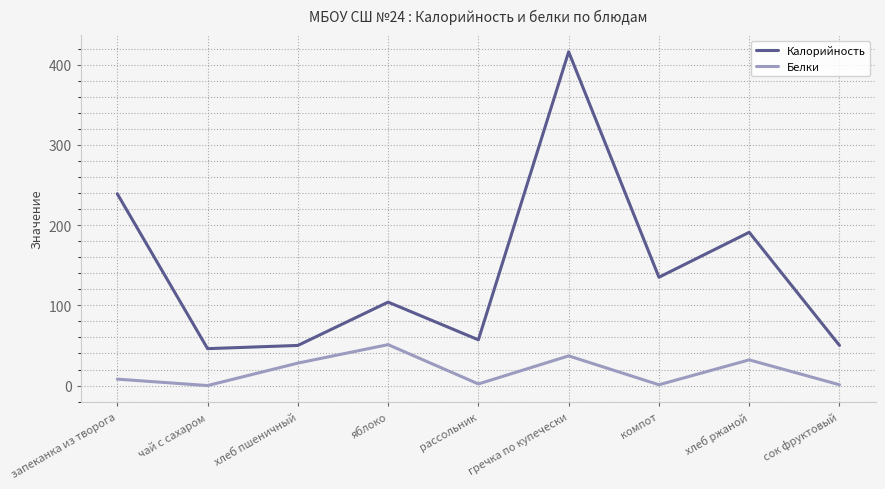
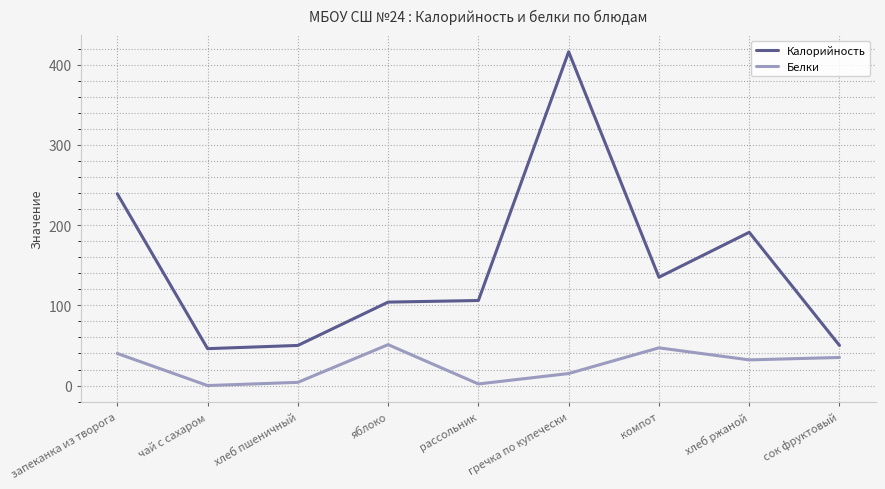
Белки, запеканка из творога: 10 -> 40
Белки, хлеб пшеничный: 30 -> 0
Калорийность, рассольник: 60 -> 110
Белки, гречка по купечески: 40 -> 20
Белки, компот: 0 -> 50
Белки, сок фруктовый: 0 -> 40
